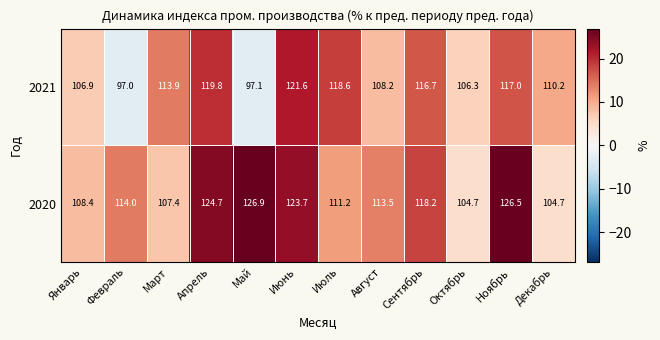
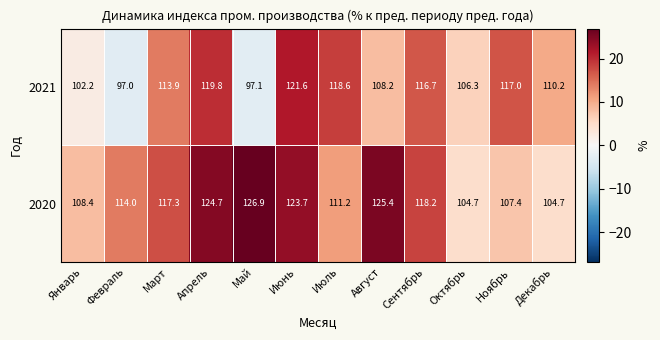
2021, Январь: 106.9 -> 102.2
2020, Март: 107.4 -> 117.3
2020, Август: 113.5 -> 125.4
2020, Ноябрь: 126.5 -> 107.4
